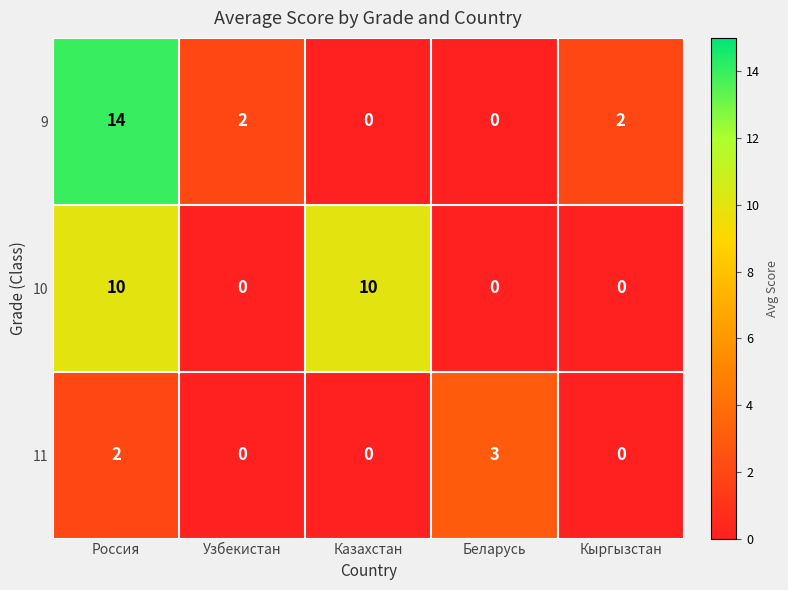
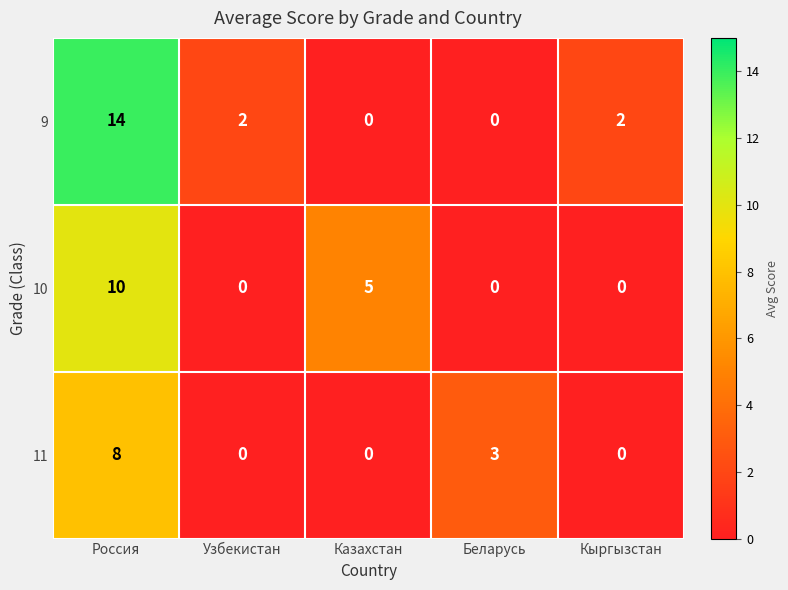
10, Казахстан: 10 -> 5
11, Россия: 2 -> 8
